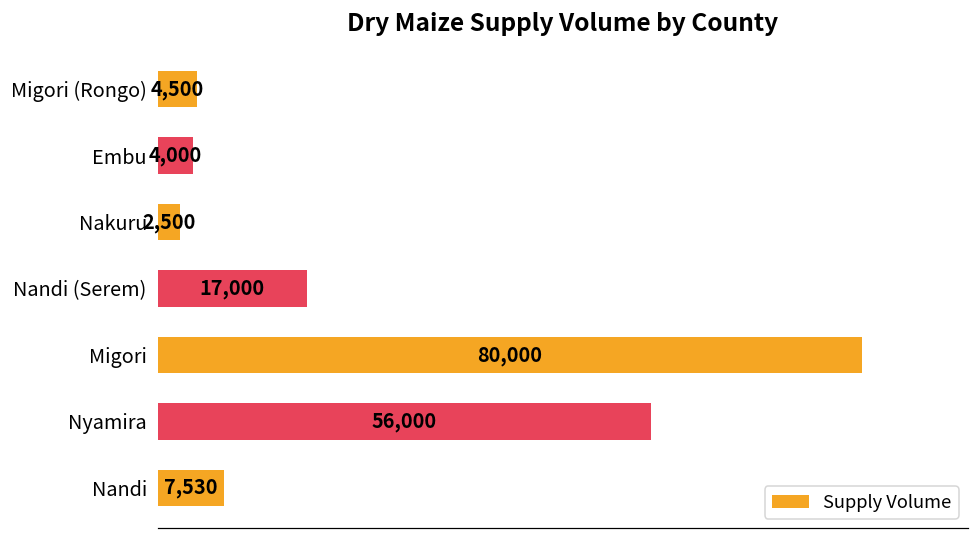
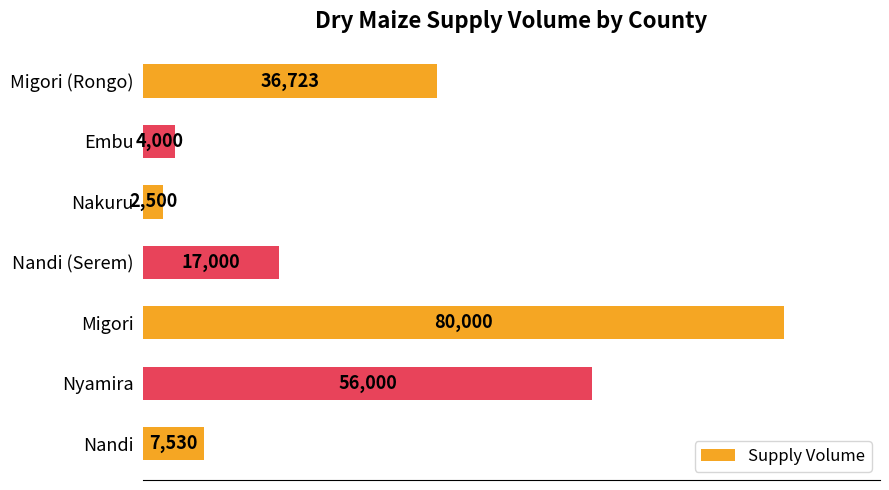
Migori (Rongo): 4,500 -> 36,723
